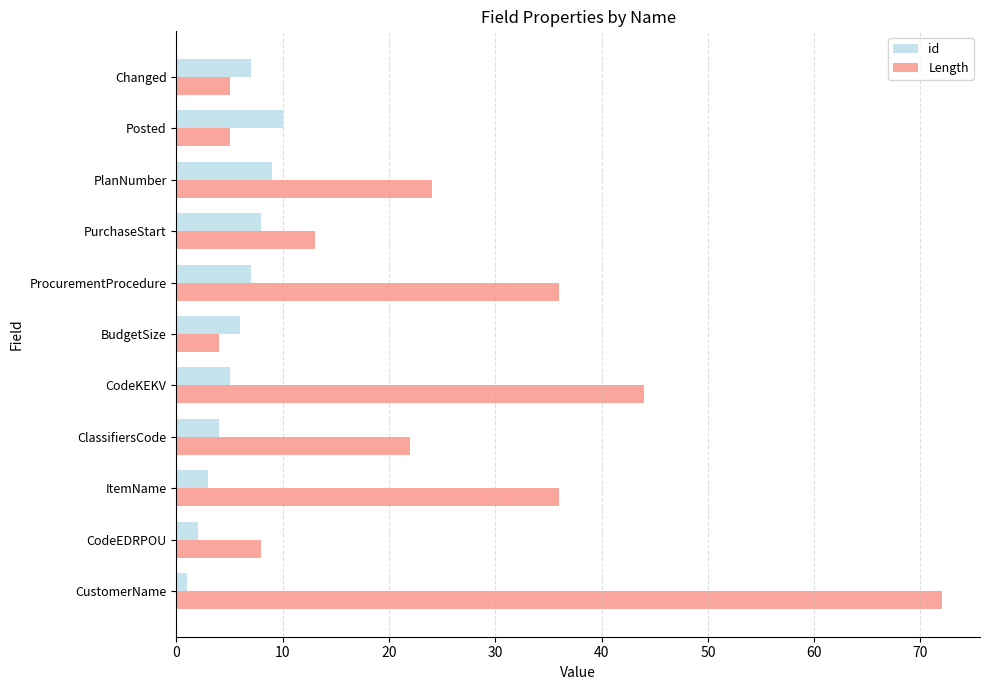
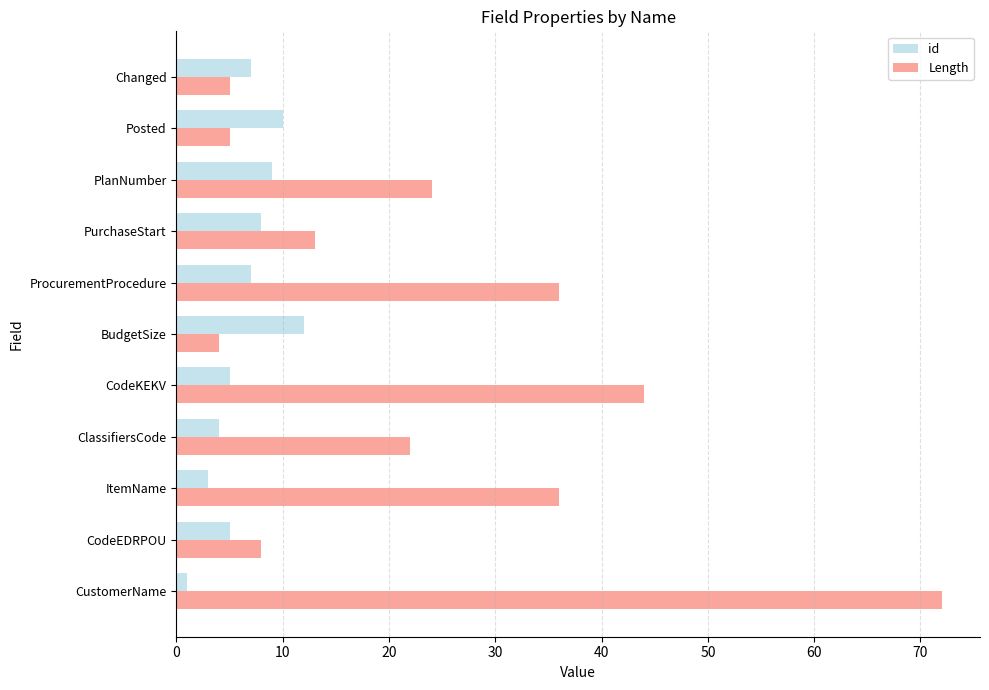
id, BudgetSize: 6 -> 12
id, CodeEDRPOU: 2 -> 5
